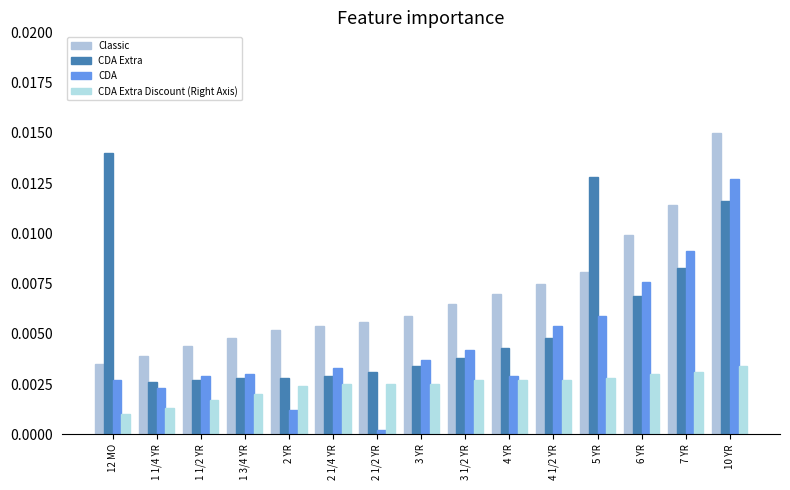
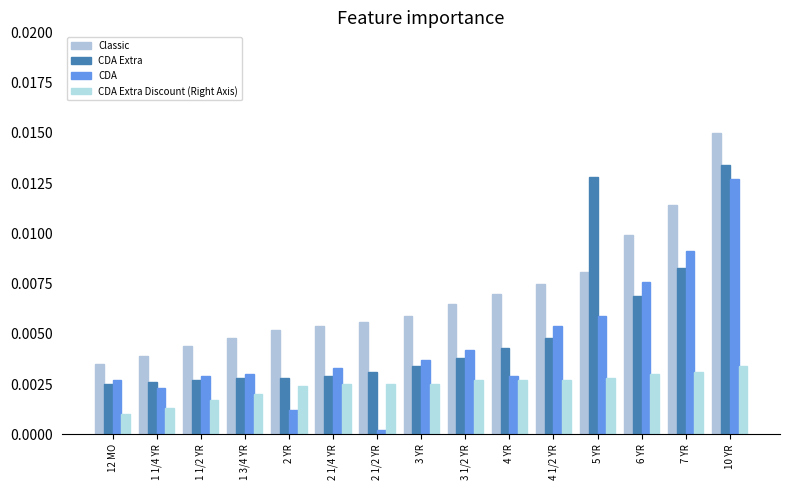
CDA Extra, 12 MO: 0.0140 -> 0.0025
CDA Extra, 10 YR: 0.0116 -> 0.0134
